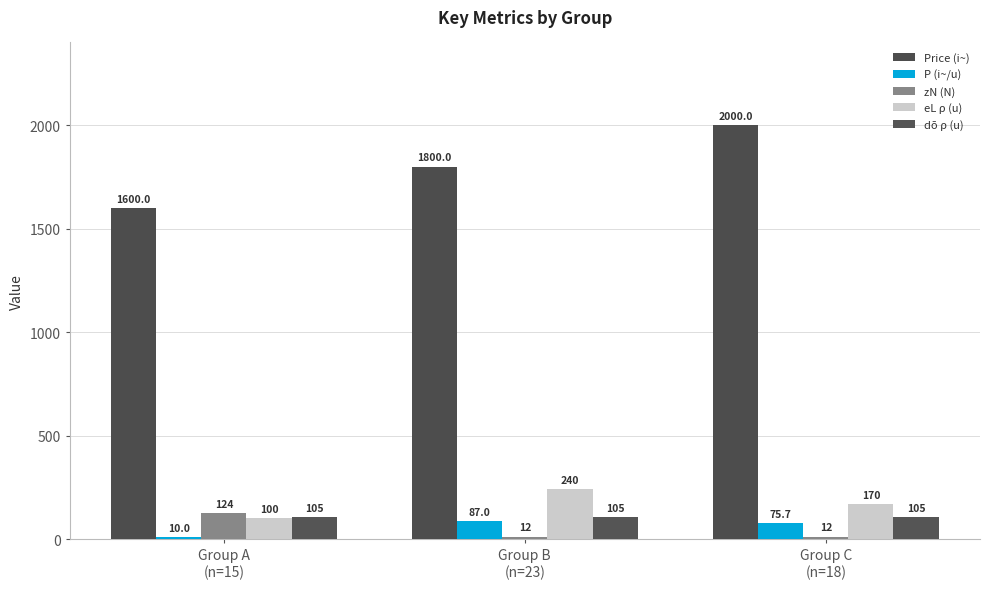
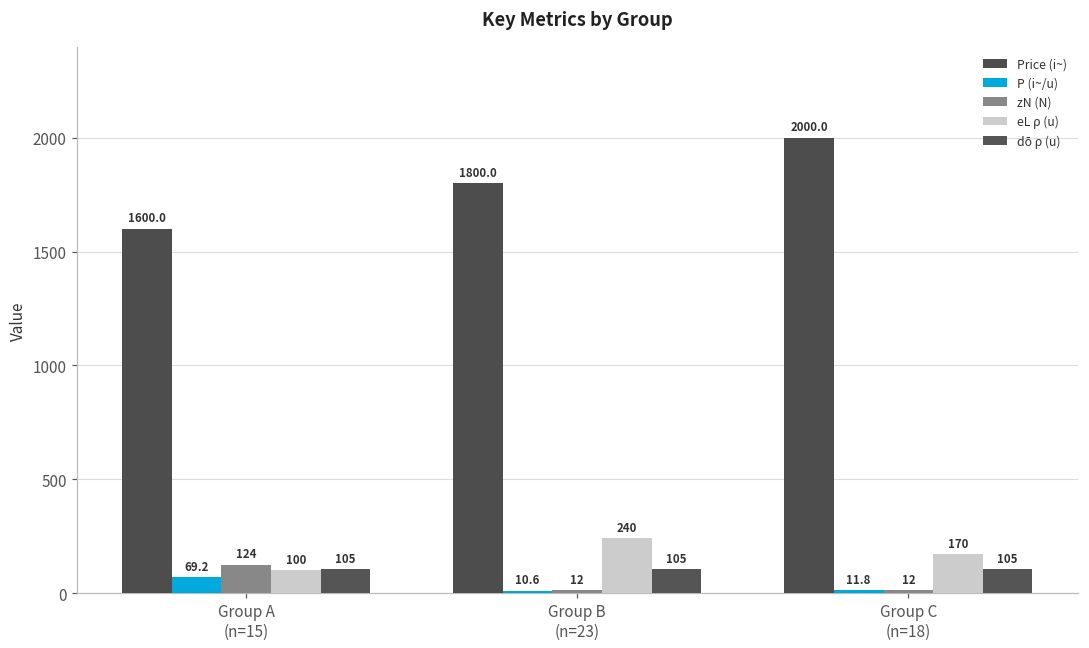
P (i~/u), Group A (n=15): 10.0 -> 69.2
P (i~/u), Group B (n=23): 87.0 -> 10.6
P (i~/u), Group C (n=18): 75.7 -> 11.8
